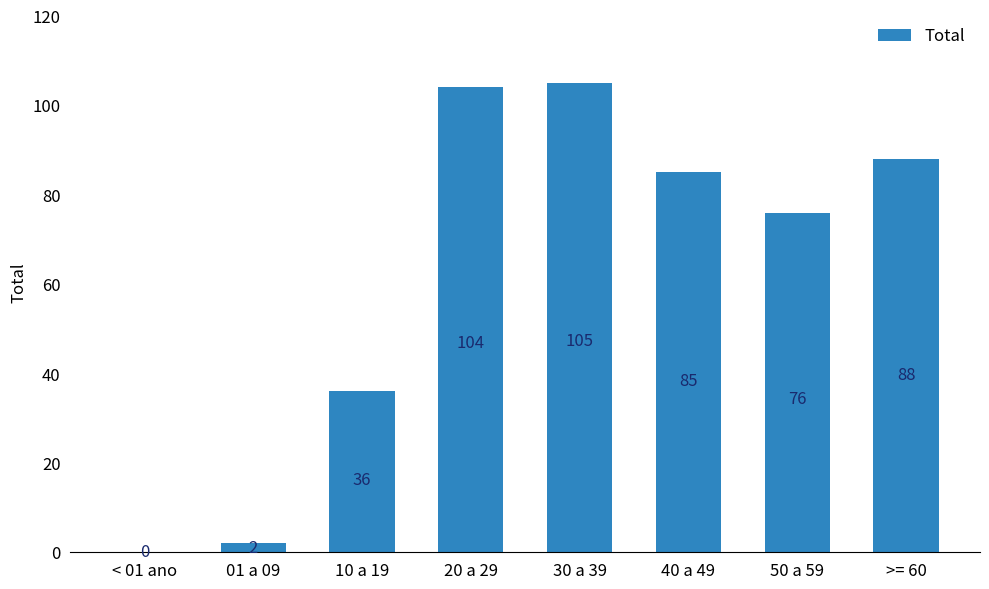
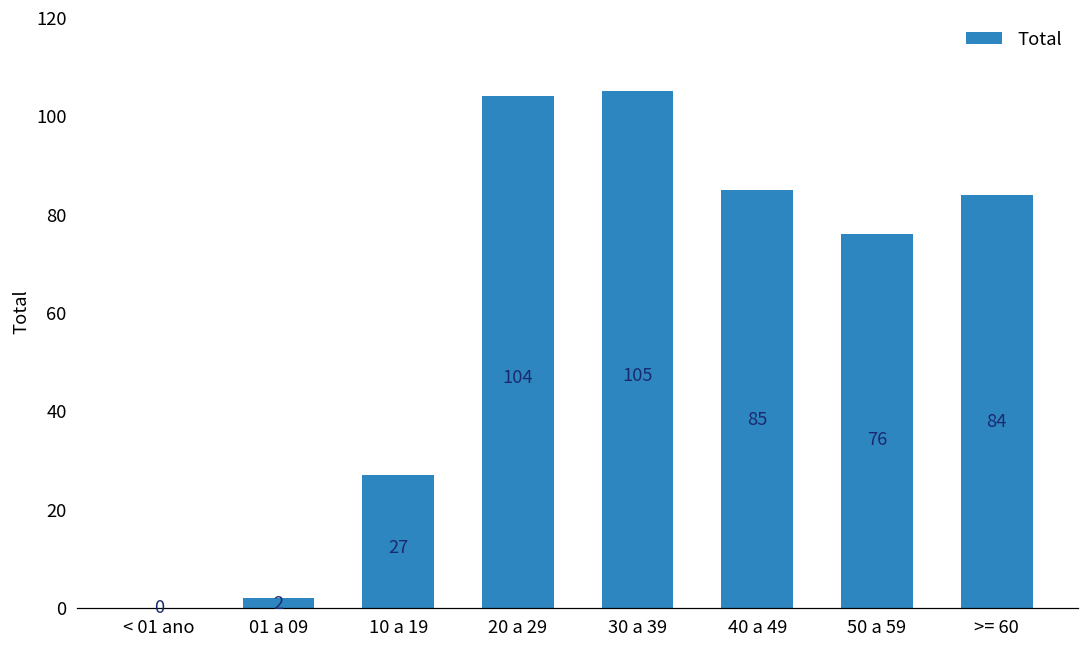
10 a 19: 36 -> 27
>= 60: 88 -> 84
